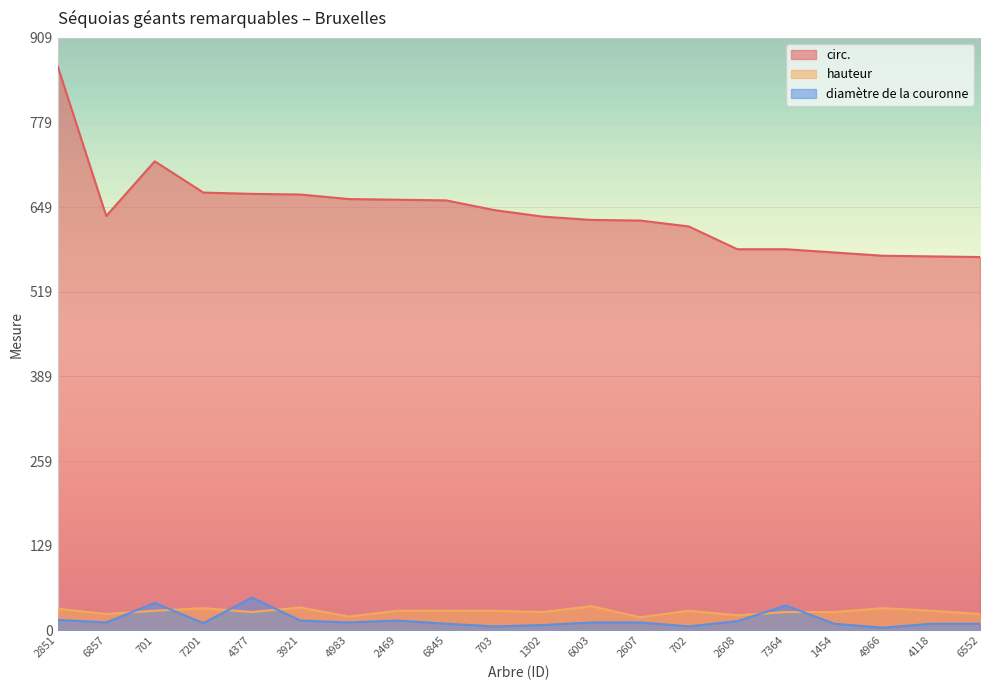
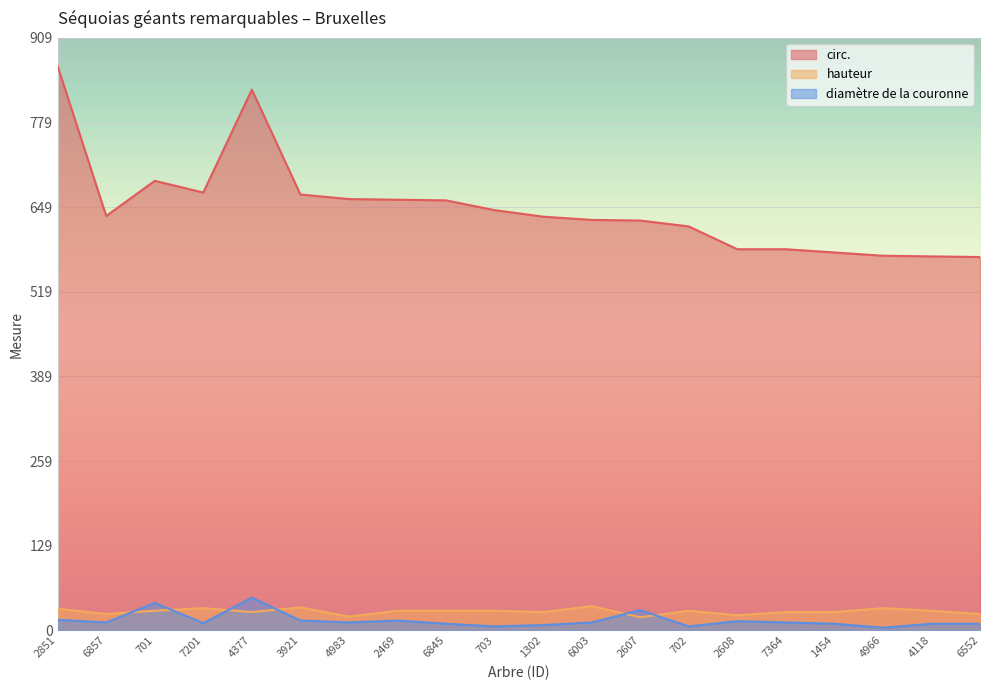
circ., 701: 720 -> 690
circ., 4377: 670 -> 830
diamètre de la couronne, 2607: 10 -> 30
diamètre de la couronne, 7364: 40 -> 10
